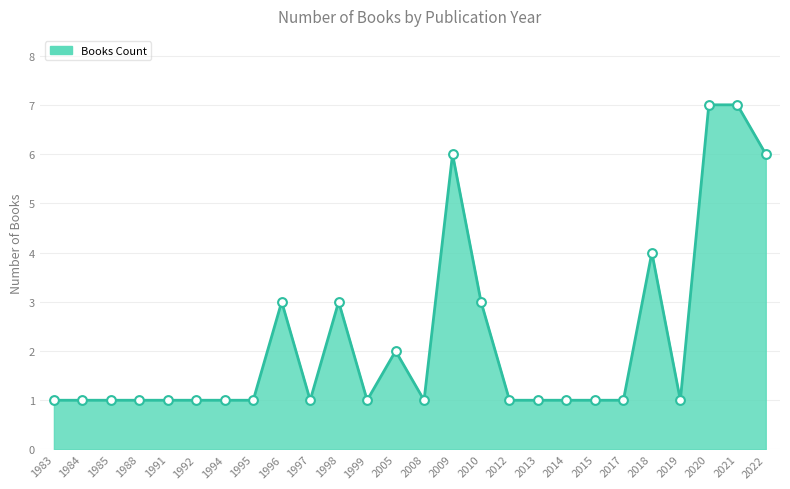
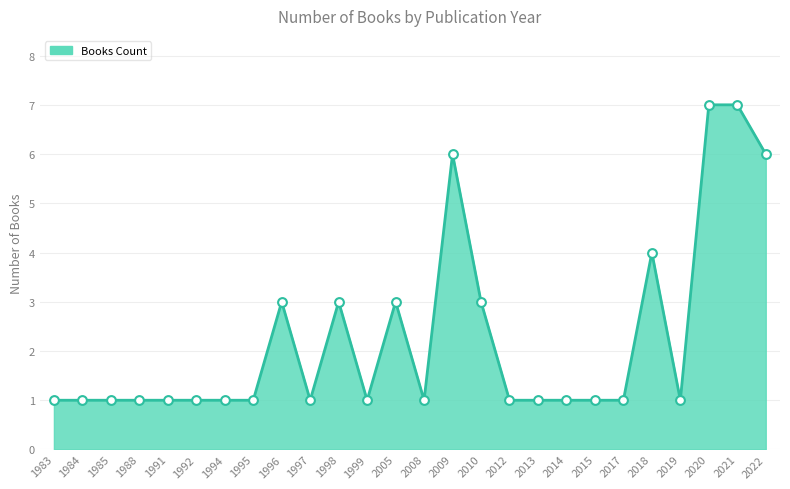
2005: 2 -> 3
